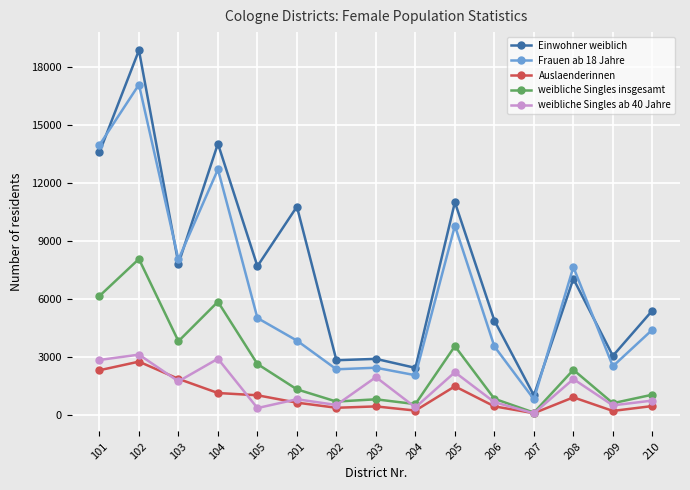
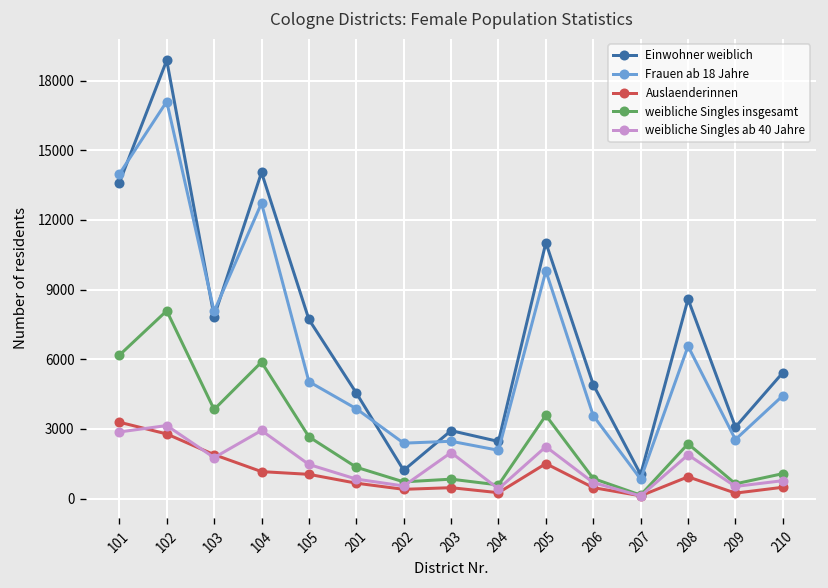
Auslaenderinnen, 101: 2300 -> 3300
weibliche Singles ab 40 Jahre, 105: 400 -> 1500
Einwohner weiblich, 201: 10800 -> 4500
Einwohner weiblich, 202: 2900 -> 1200
Einwohner weiblich, 208: 7100 -> 8600
Frauen ab 18 Jahre, 208: 7700 -> 6600
